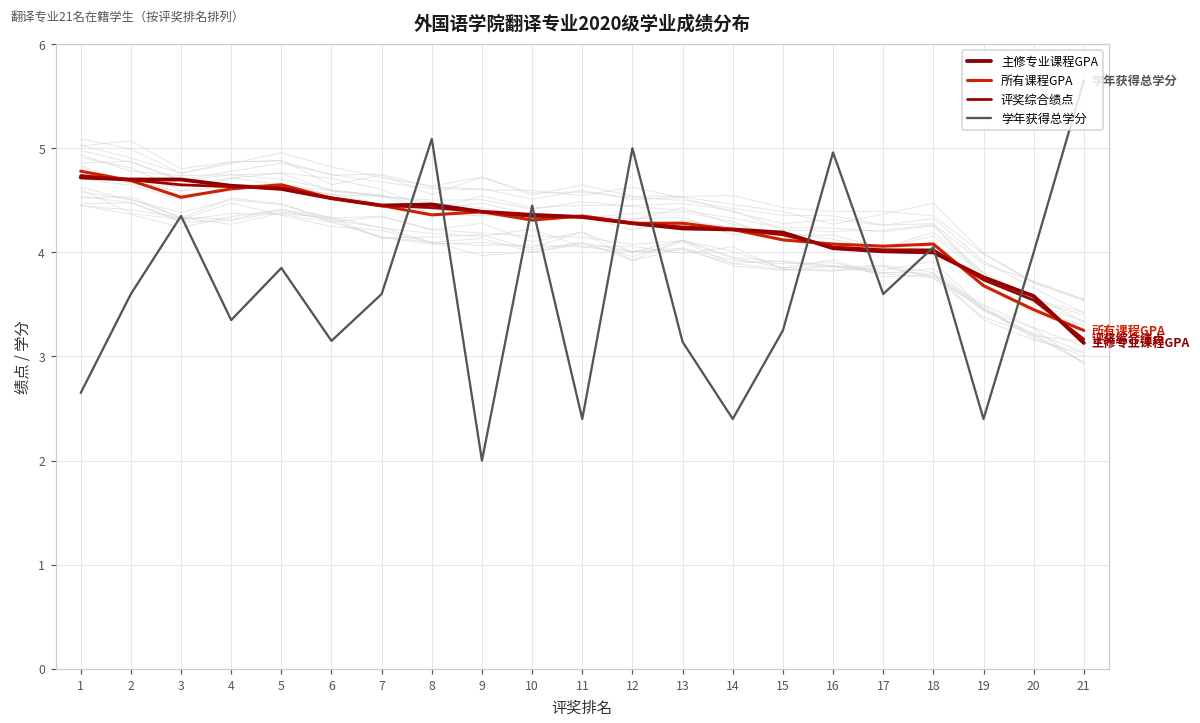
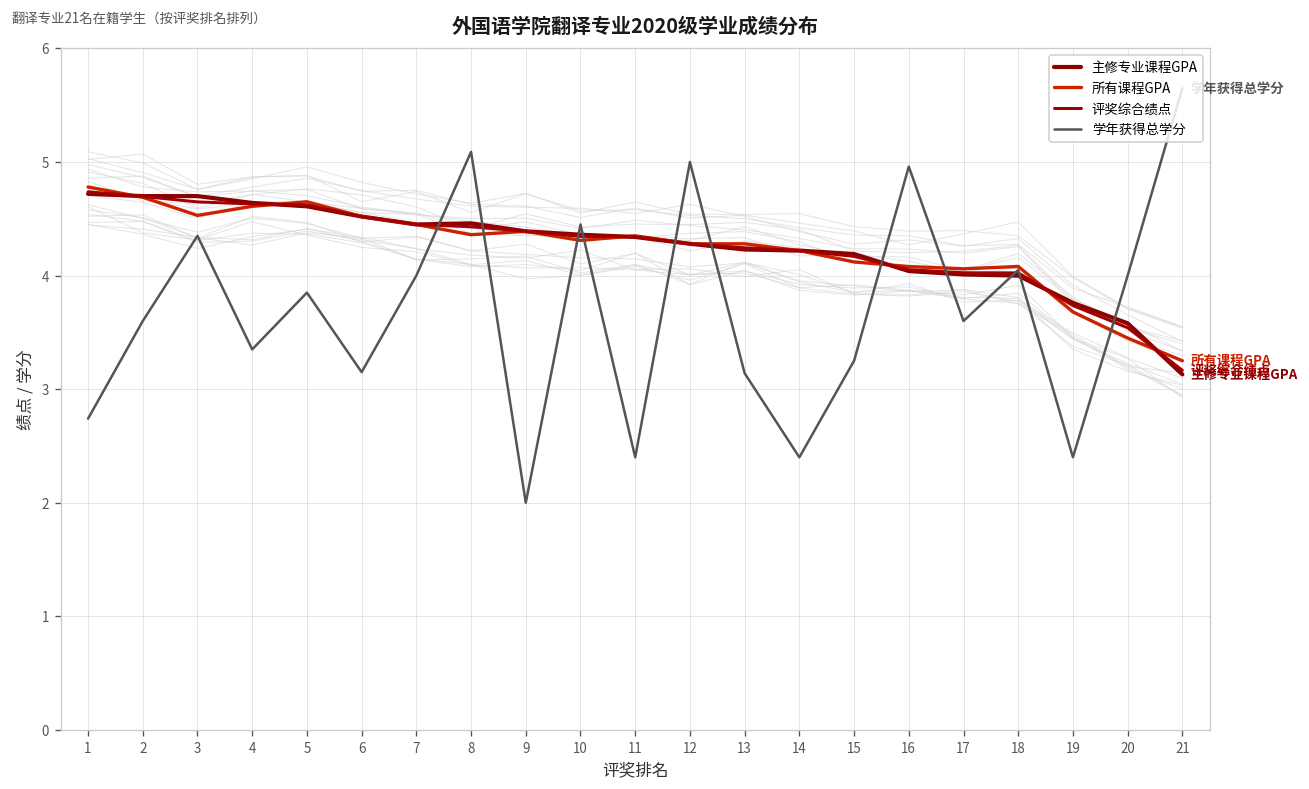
学年获得总学分, 1: 2.65 -> 2.74
学年获得总学分, 7: 3.6 -> 4.0
